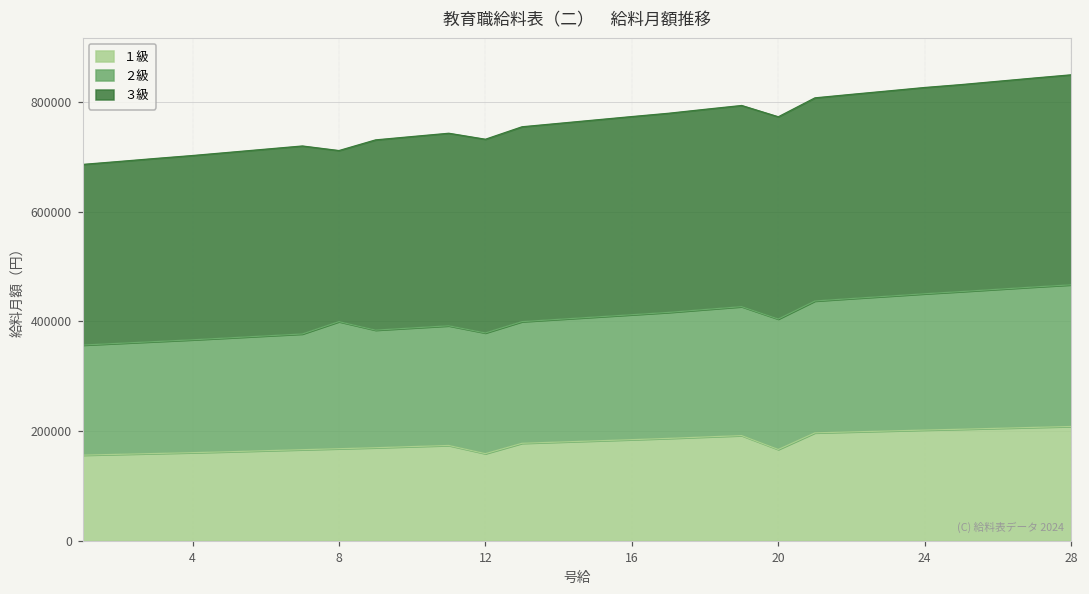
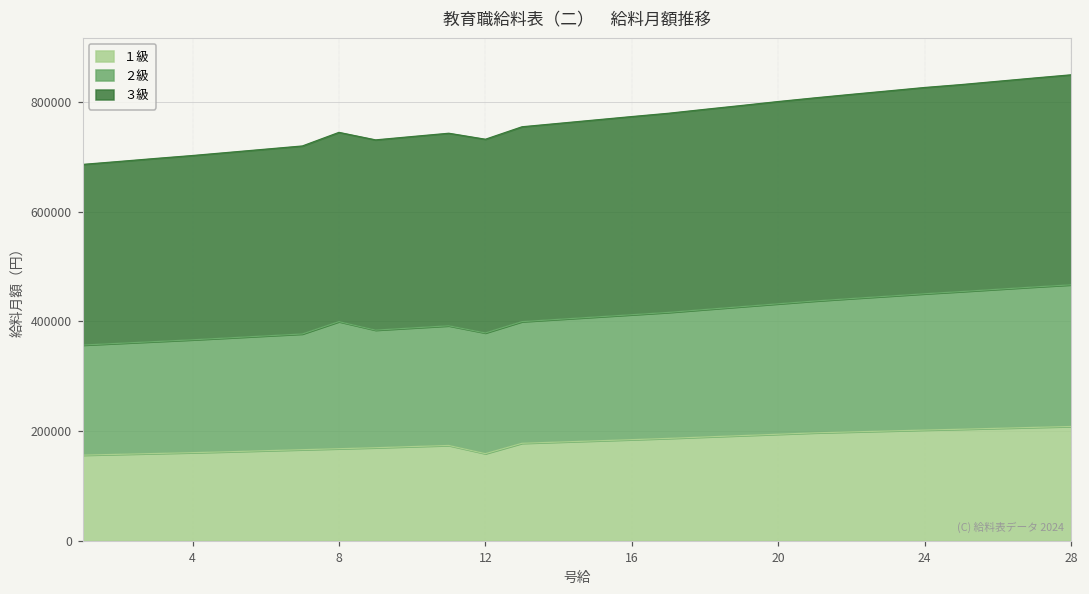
３級, 8: 310000 -> 340000
１級, 20: 170000 -> 190000
